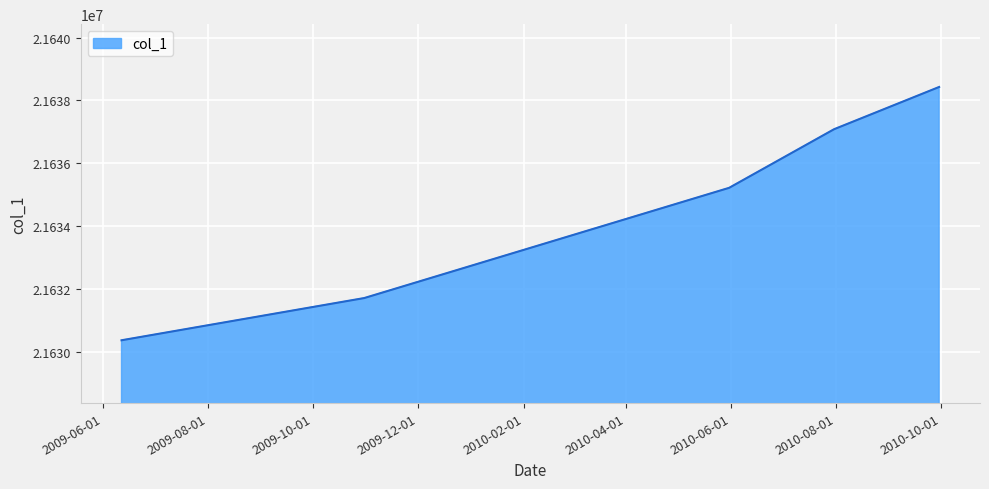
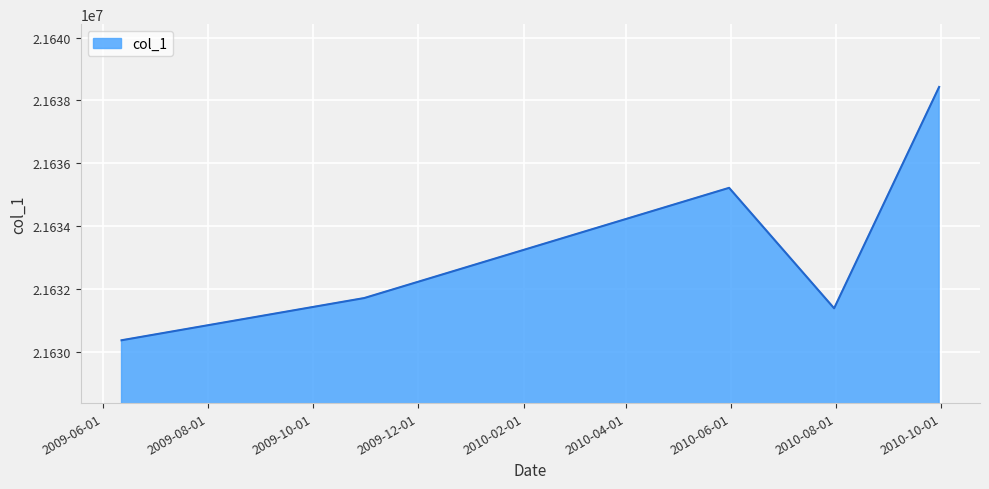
2010-08-01: 21637100 -> 21631400
